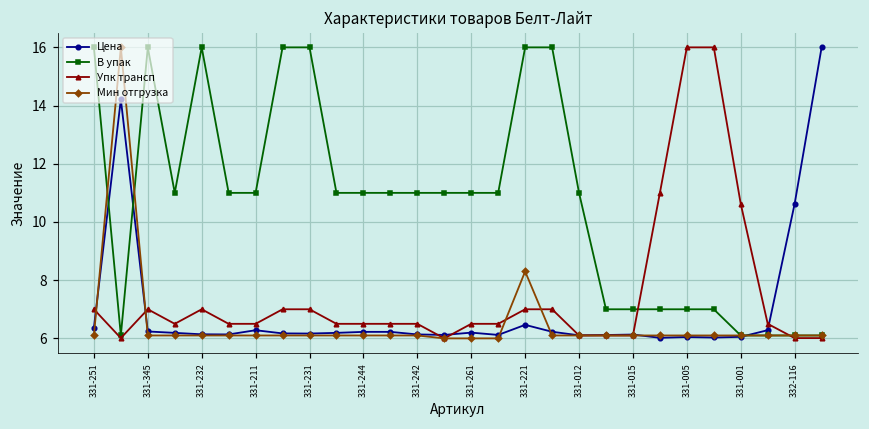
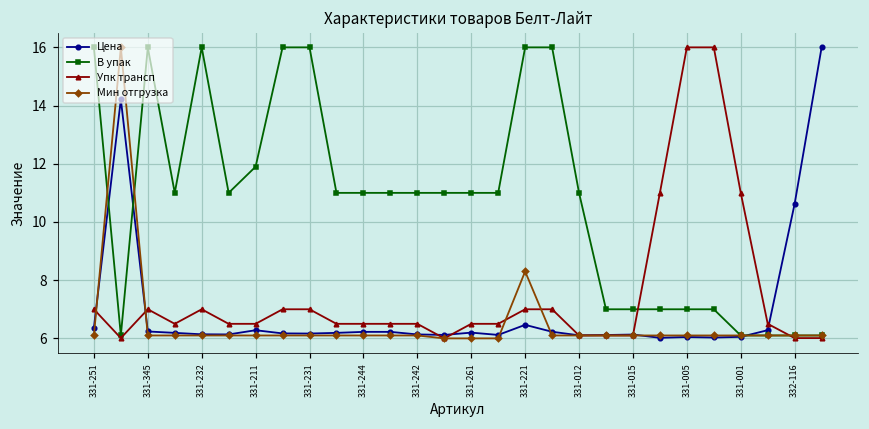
В упак, 331-211: 11.0 -> 11.9
Упк трансп, 331-001: 10.6 -> 11.0
